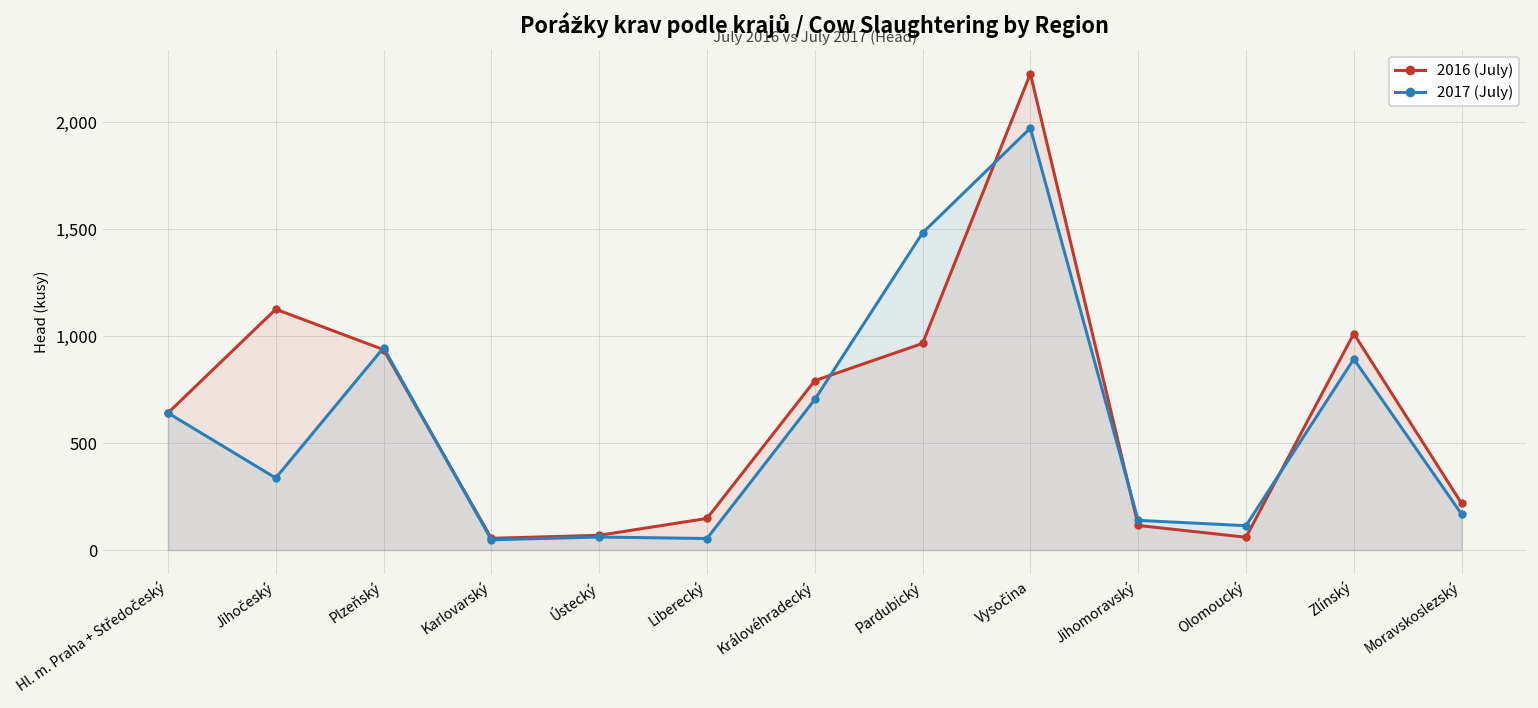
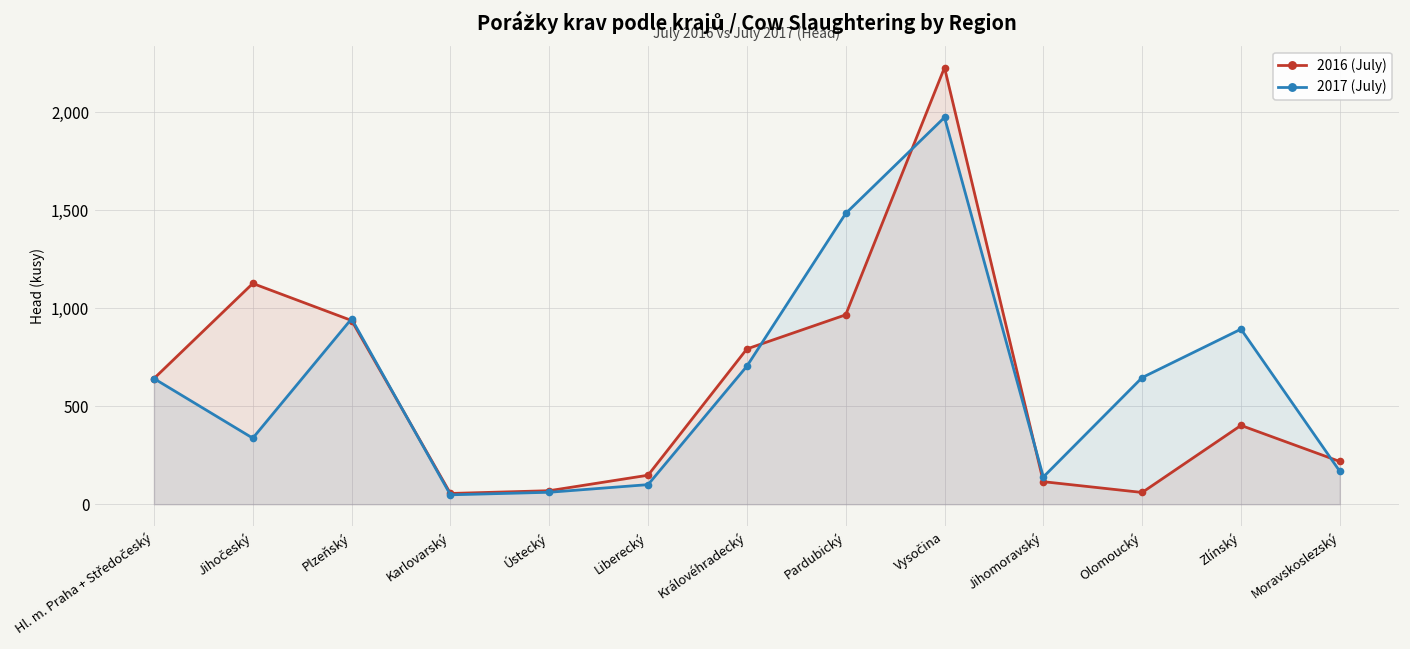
2017 (July), Liberecký: 50 -> 100
2017 (July), Olomoucký: 110 -> 650
2016 (July), Zlínský: 1,010 -> 400
